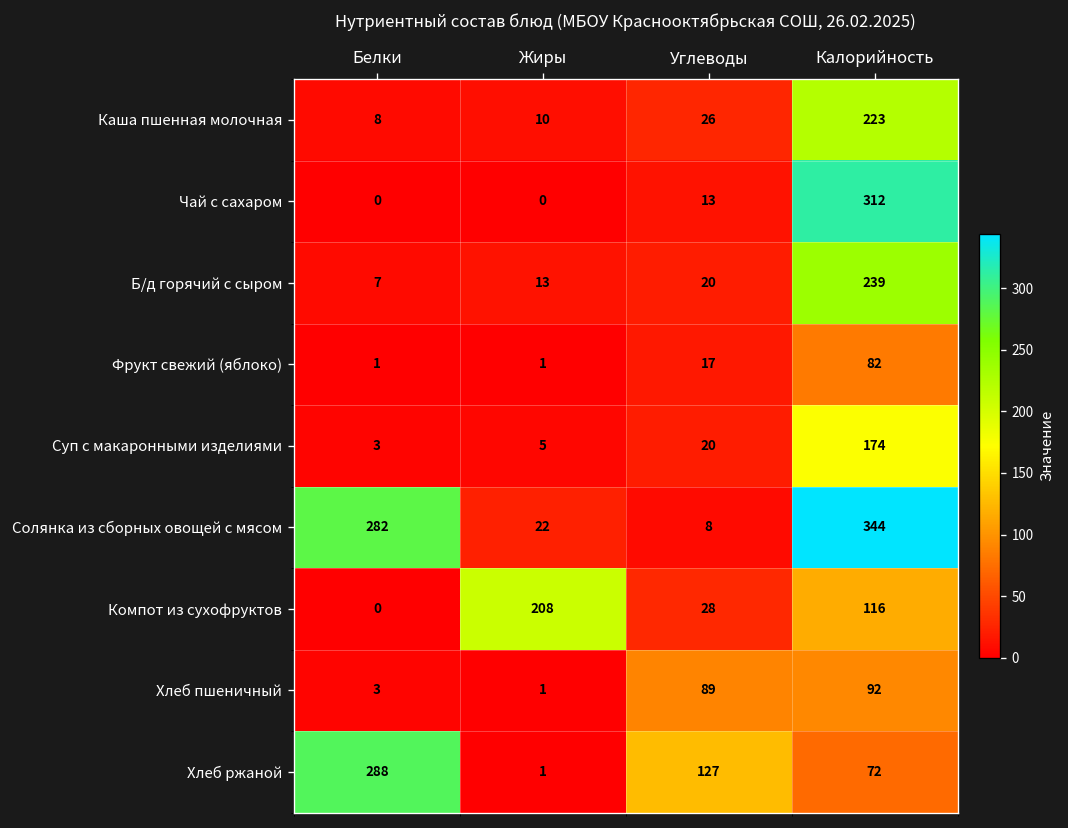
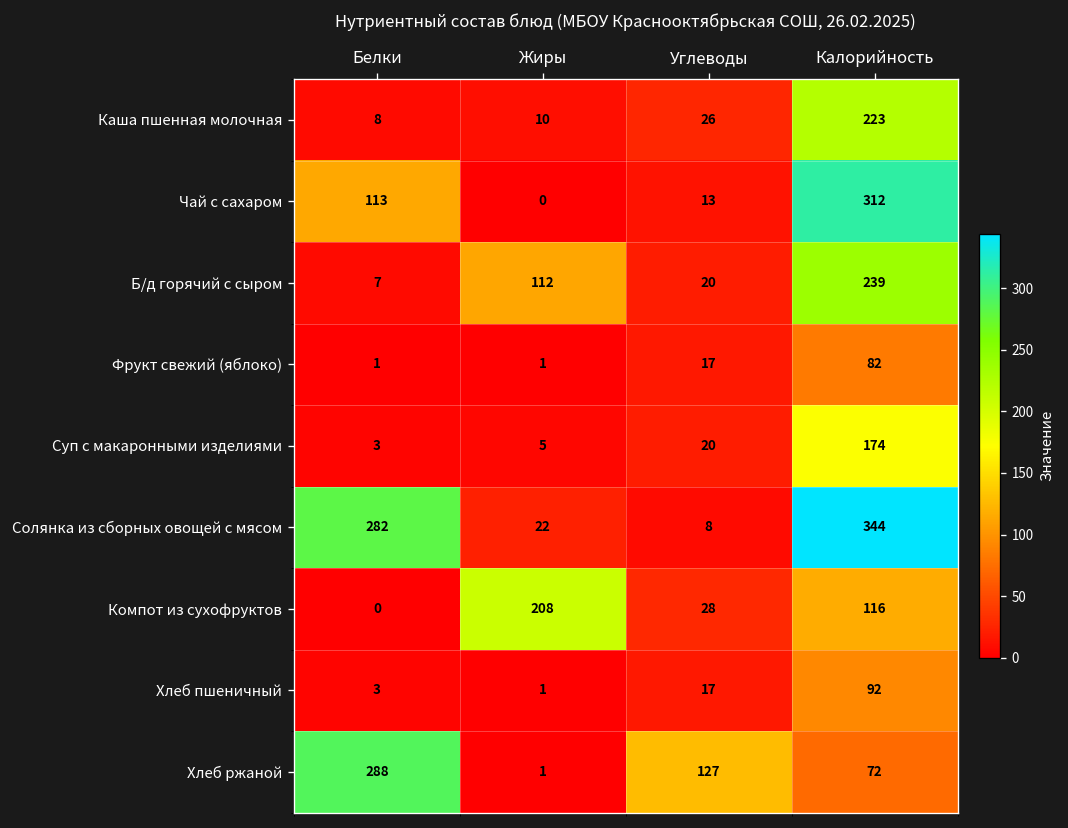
Чай с сахаром, Белки: 0 -> 113
Б/д горячий с сыром, Жиры: 13 -> 112
Хлеб пшеничный, Углеводы: 89 -> 17
